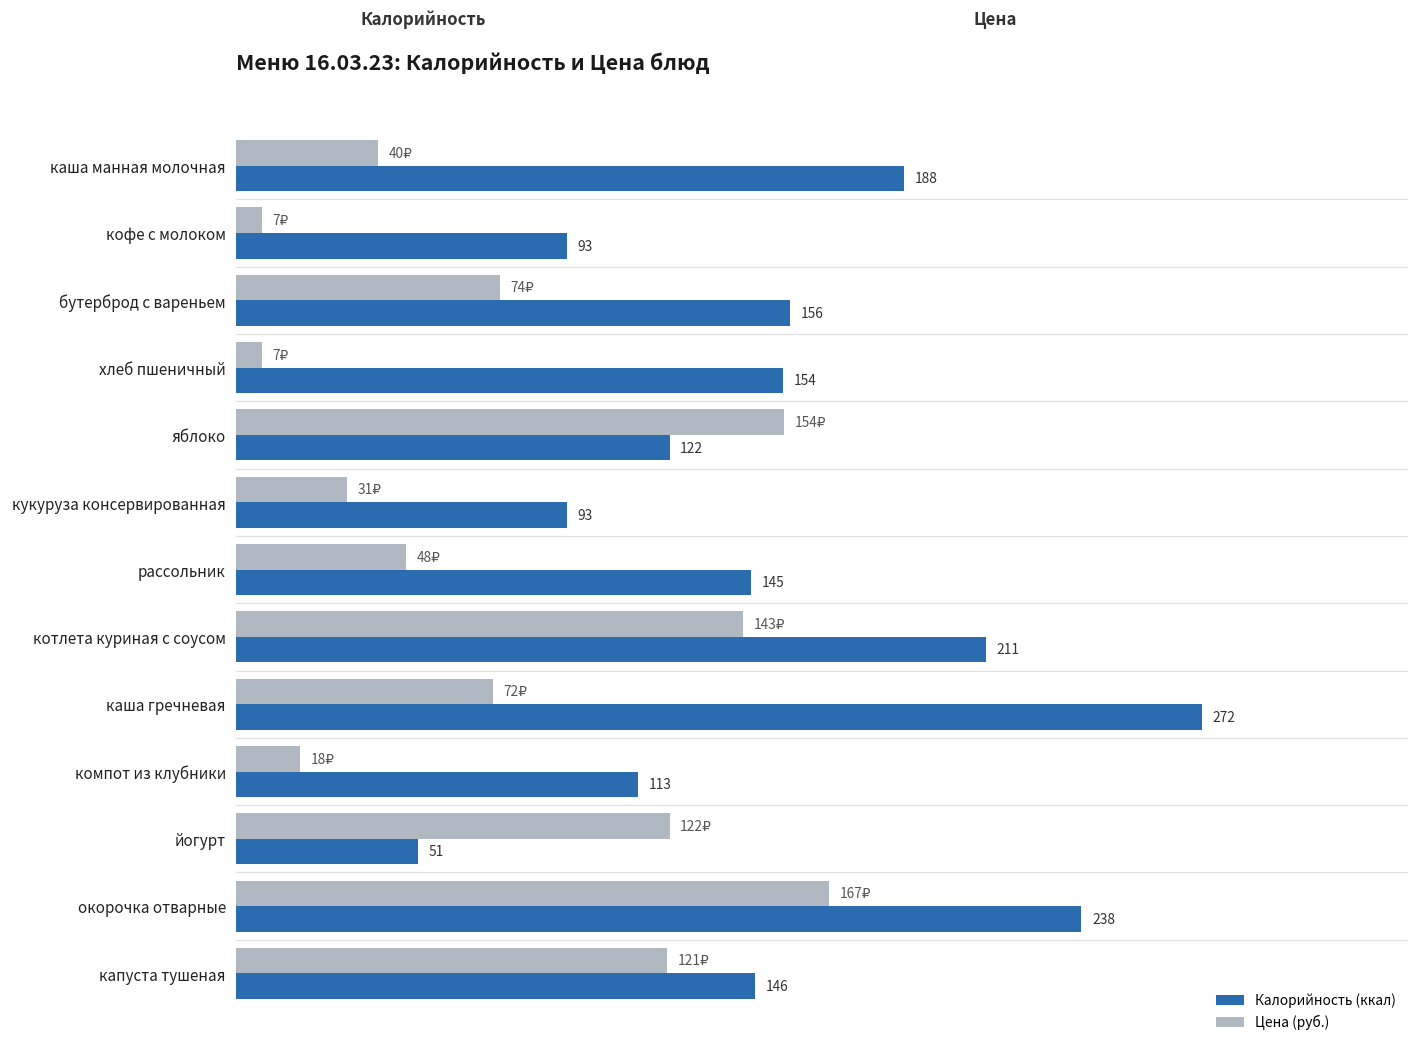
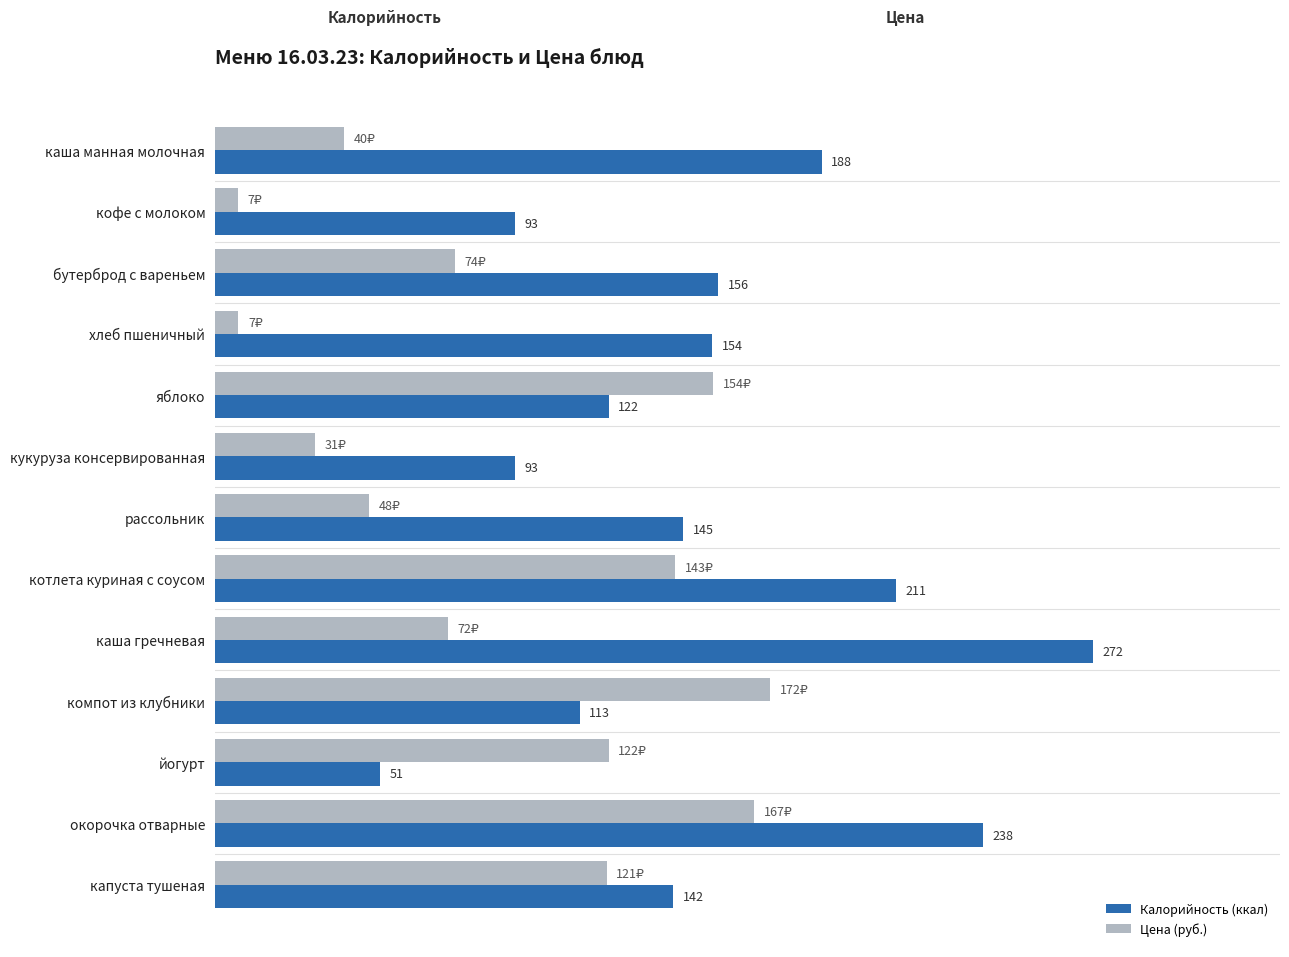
Цена (руб.), компот из клубники: 18₽ -> 172₽
Калорийность (ккал), капуста тушеная: 146 -> 142
